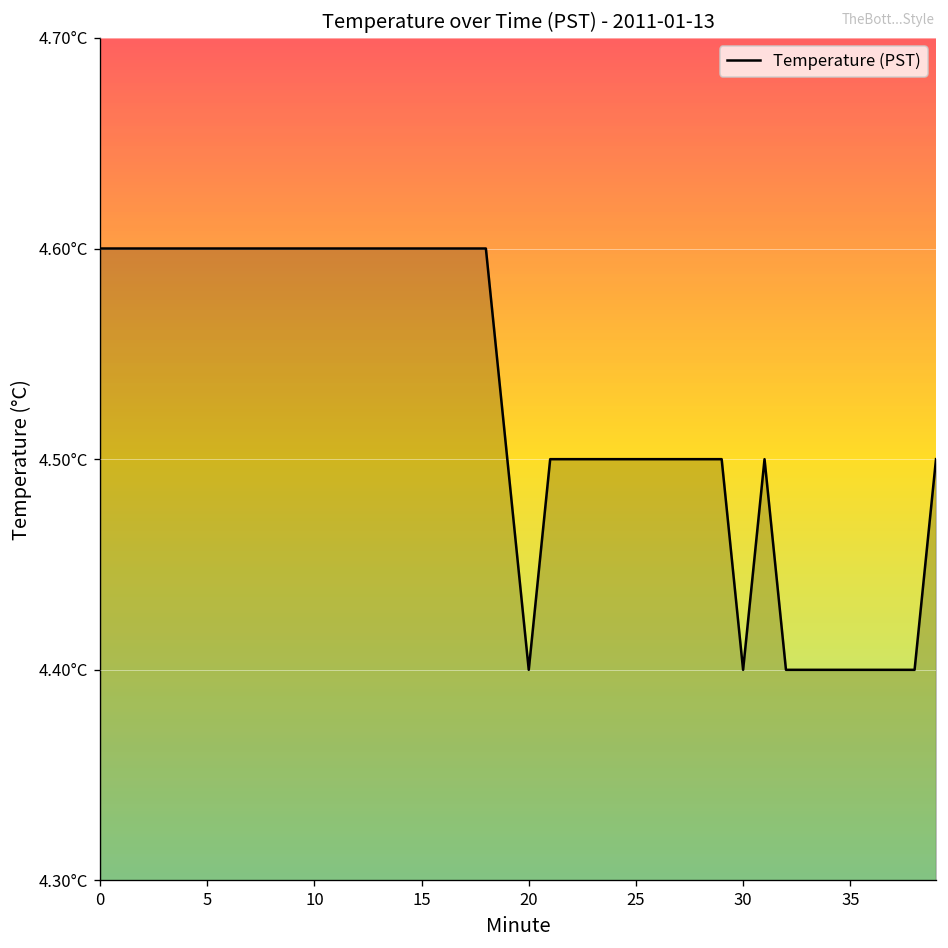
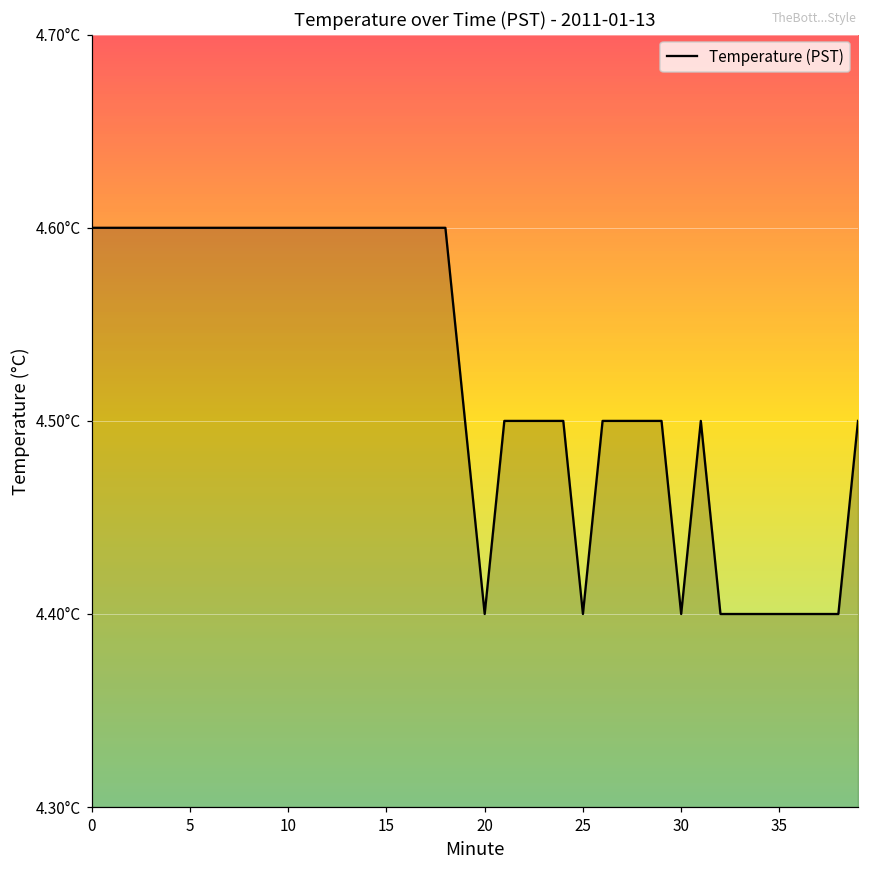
25: 4.5°C -> 4.4°C
